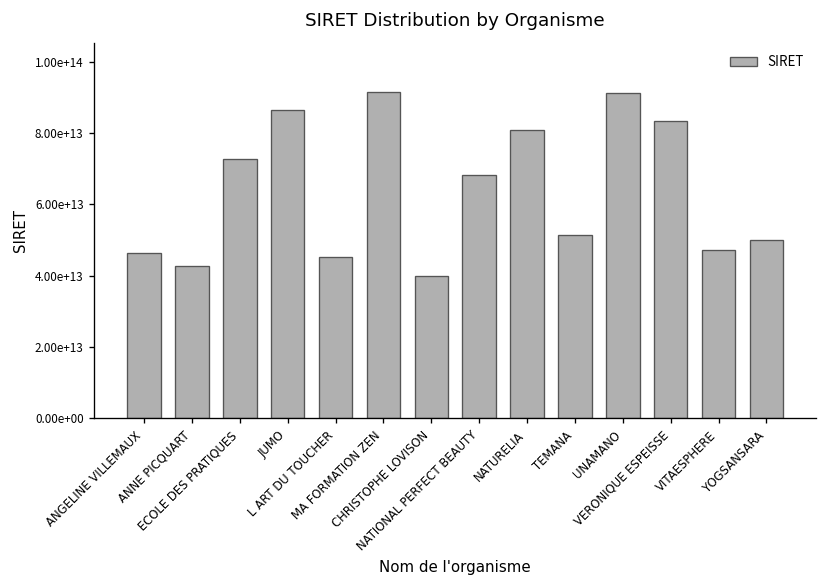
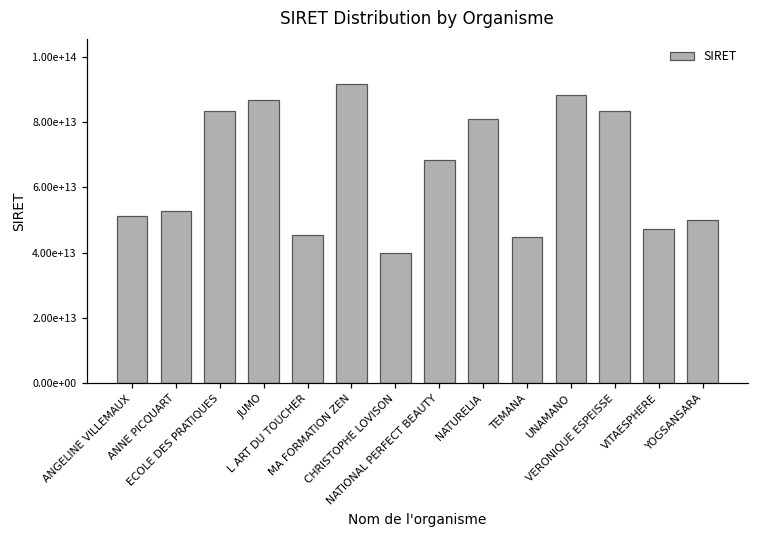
ANGELINE VILLEMAUX: 46000000000000 -> 51000000000000
ANNE PICQUART: 43000000000000 -> 53000000000000
ECOLE DES PRATIQUES: 73000000000000 -> 83000000000000
TEMANA: 51000000000000 -> 45000000000000
UNAMANO: 91000000000000 -> 88000000000000
